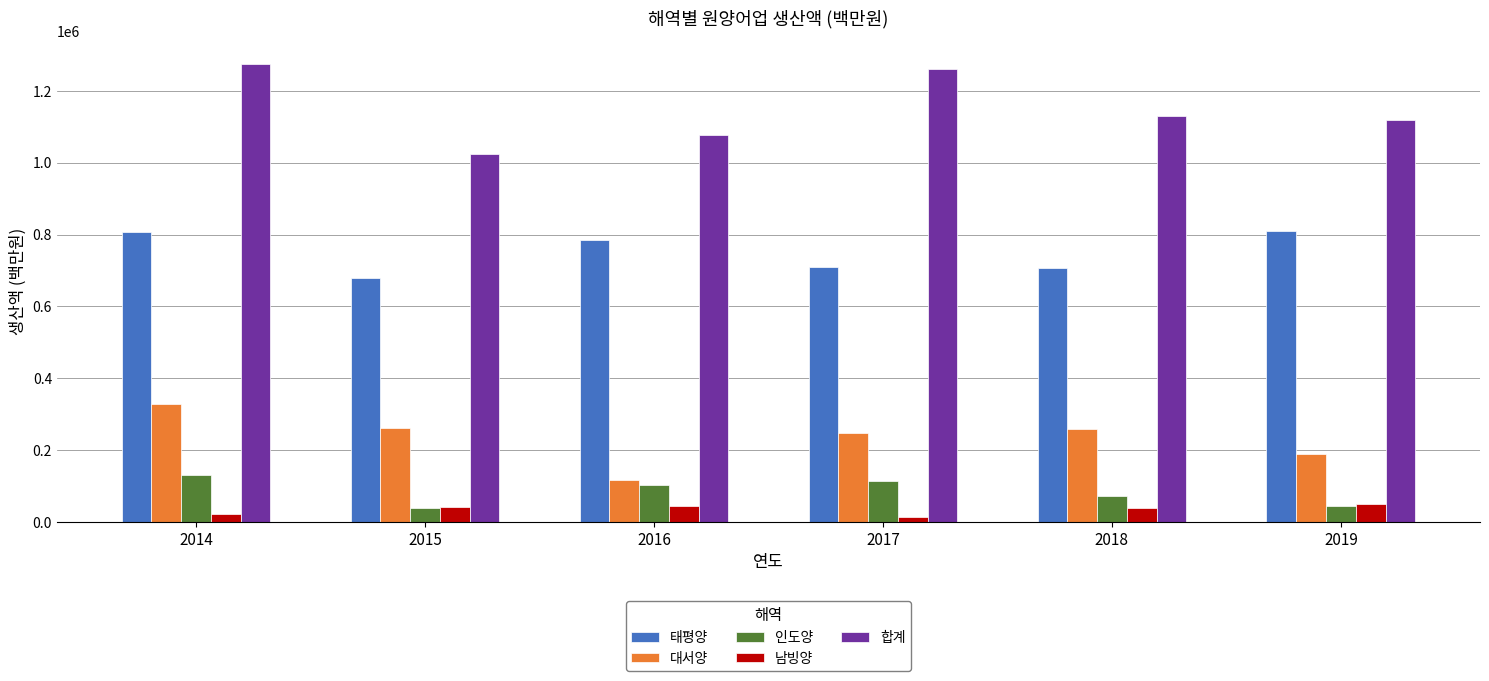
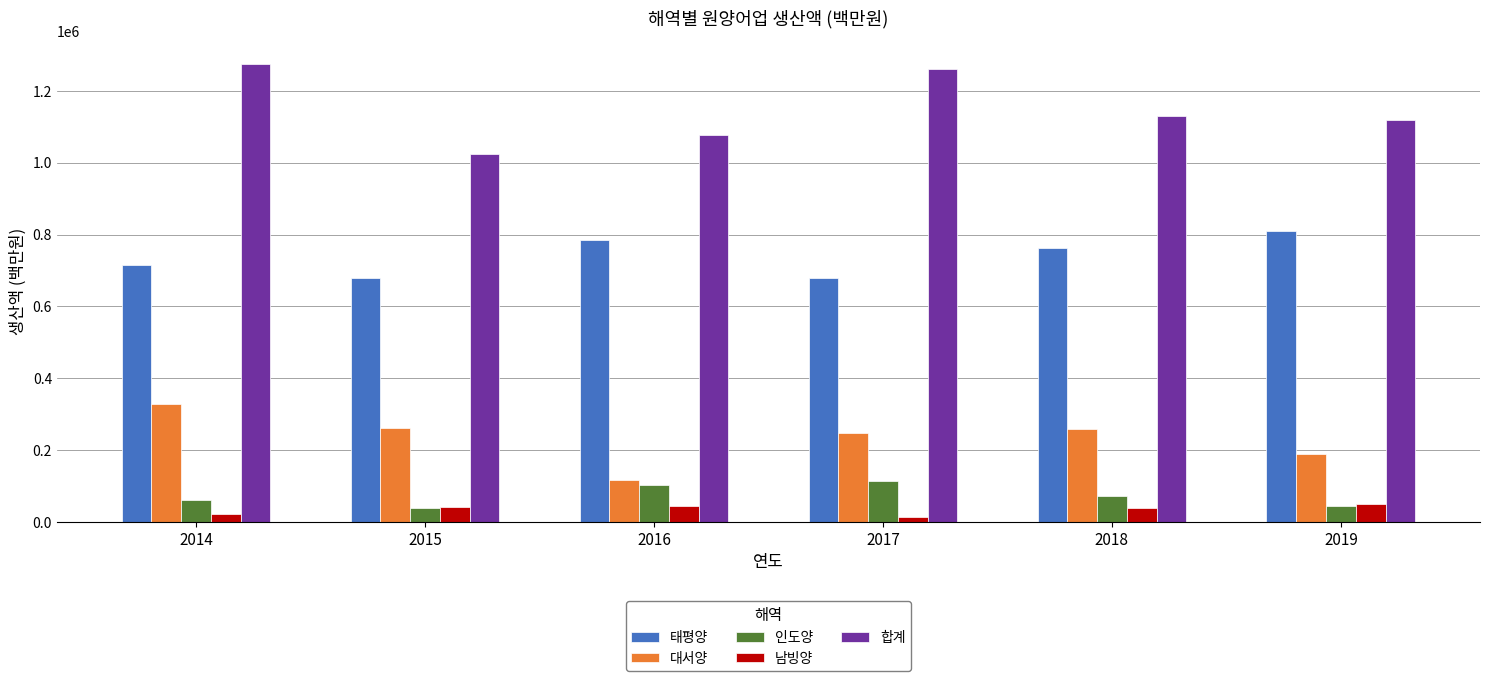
태평양, 2014: 810000 -> 720000
인도양, 2014: 130000 -> 60000
태평양, 2017: 710000 -> 680000
태평양, 2018: 710000 -> 760000
